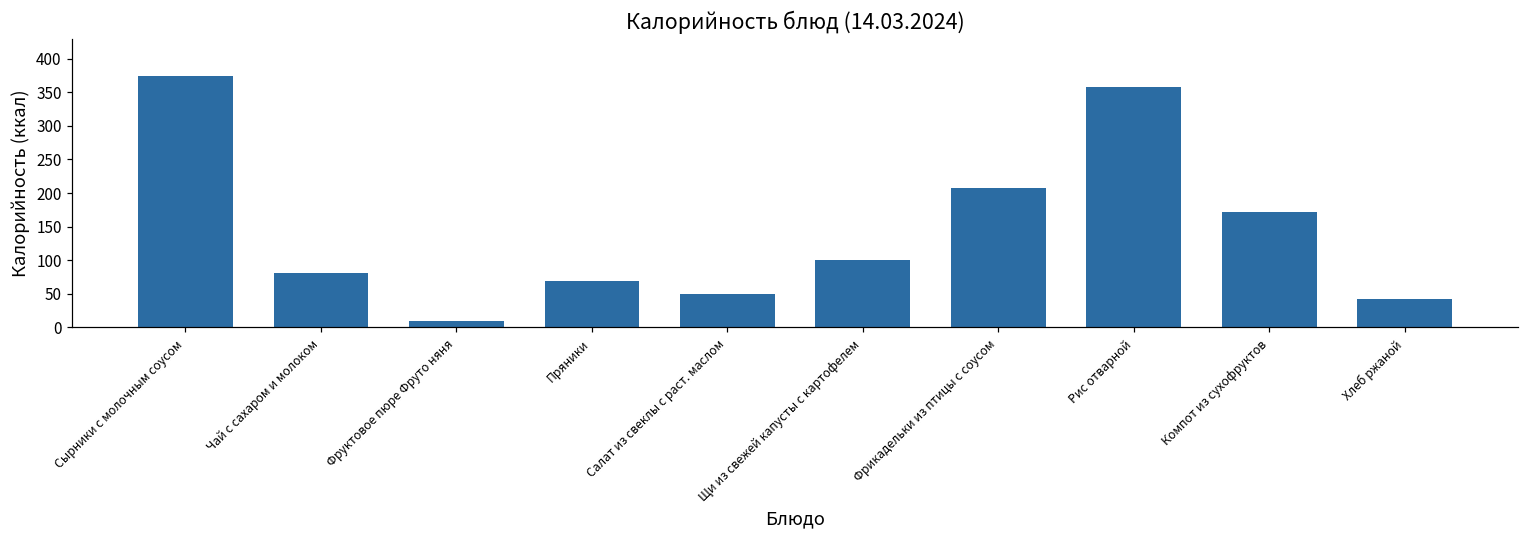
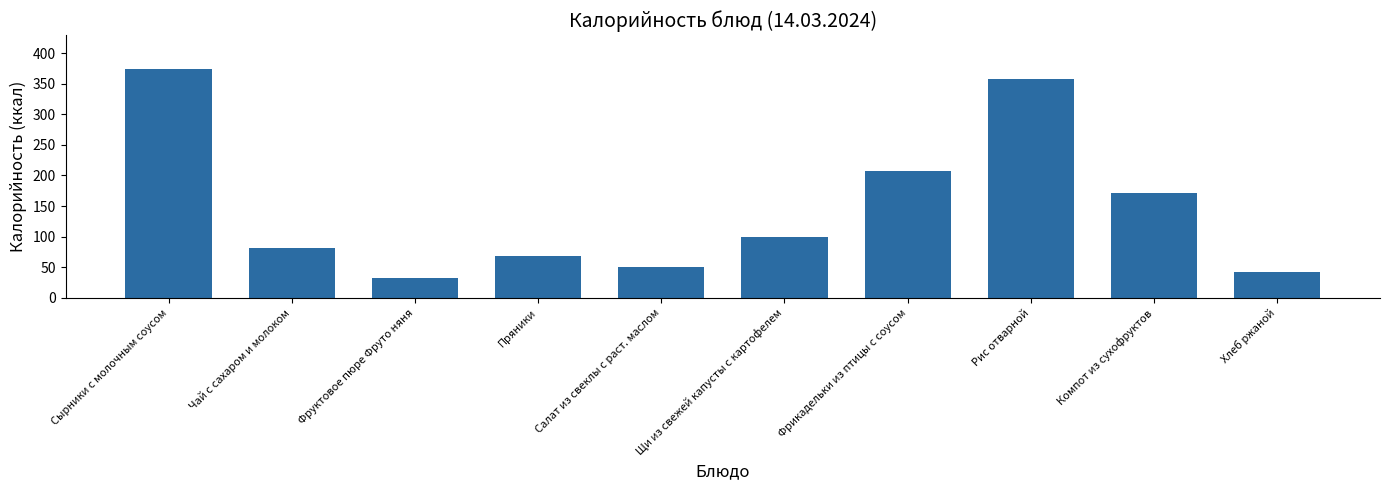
Фруктовое пюре Фруто няня: 10 -> 30
